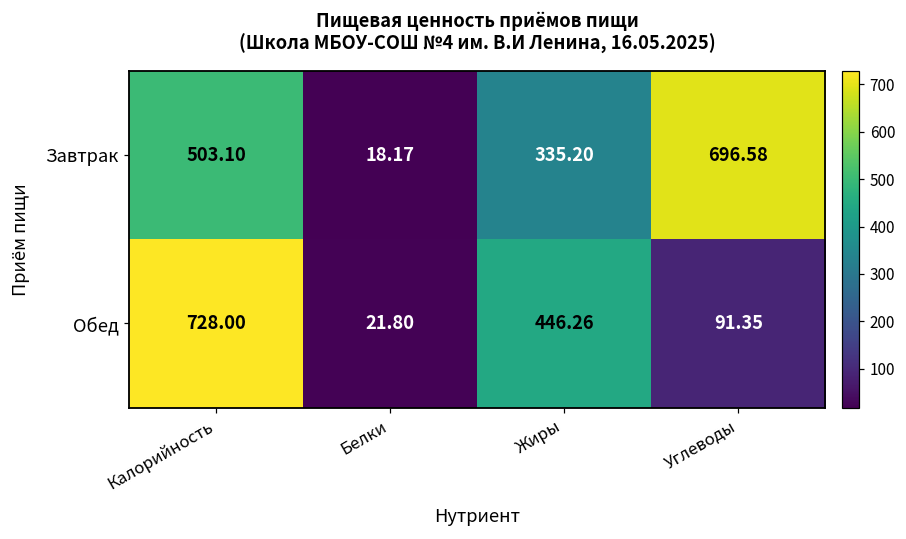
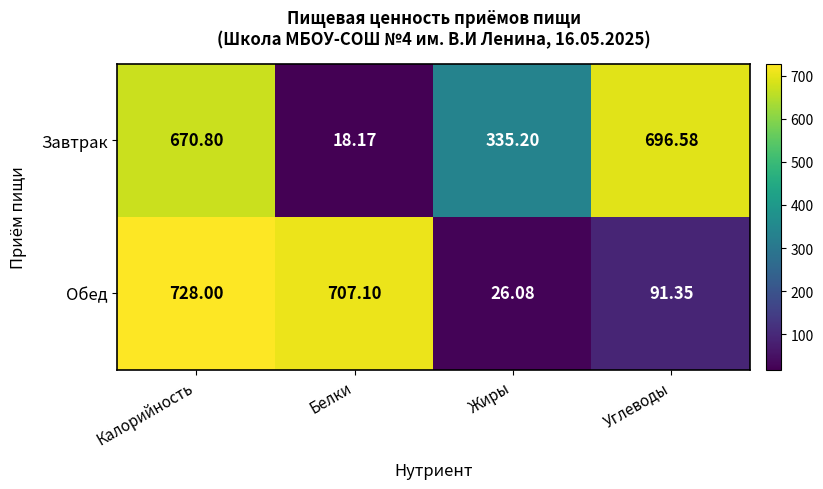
Завтрак, Калорийность: 503.10 -> 670.80
Обед, Белки: 21.80 -> 707.10
Обед, Жиры: 446.26 -> 26.08
